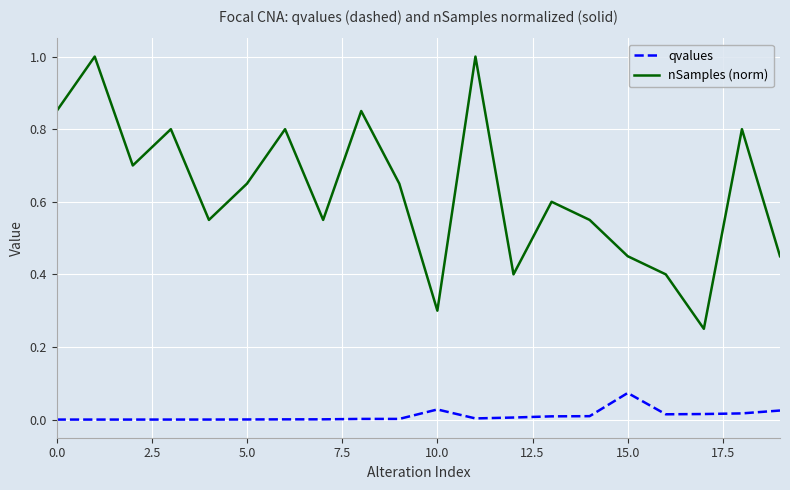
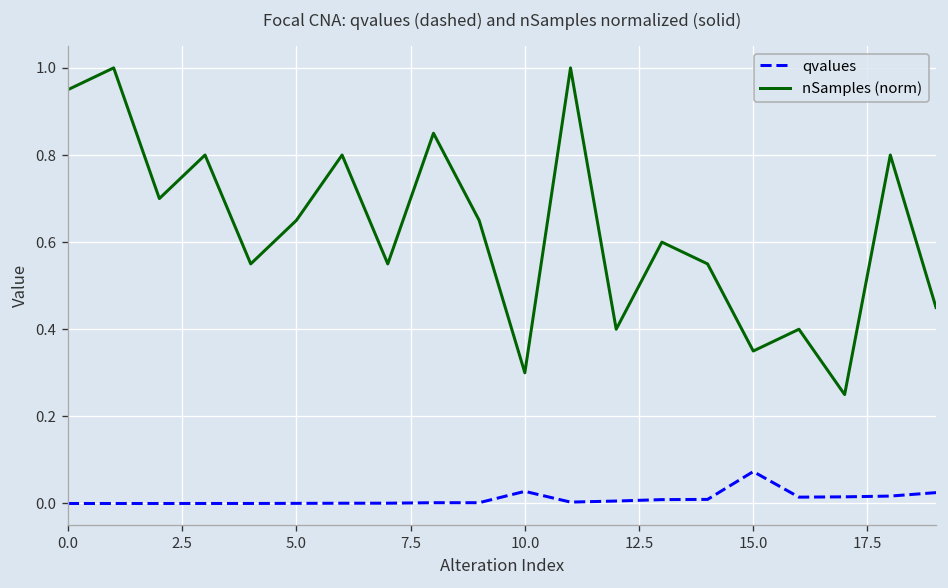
nSamples (norm), 0.0: 0.85 -> 0.95
nSamples (norm), 15.0: 0.45 -> 0.35
